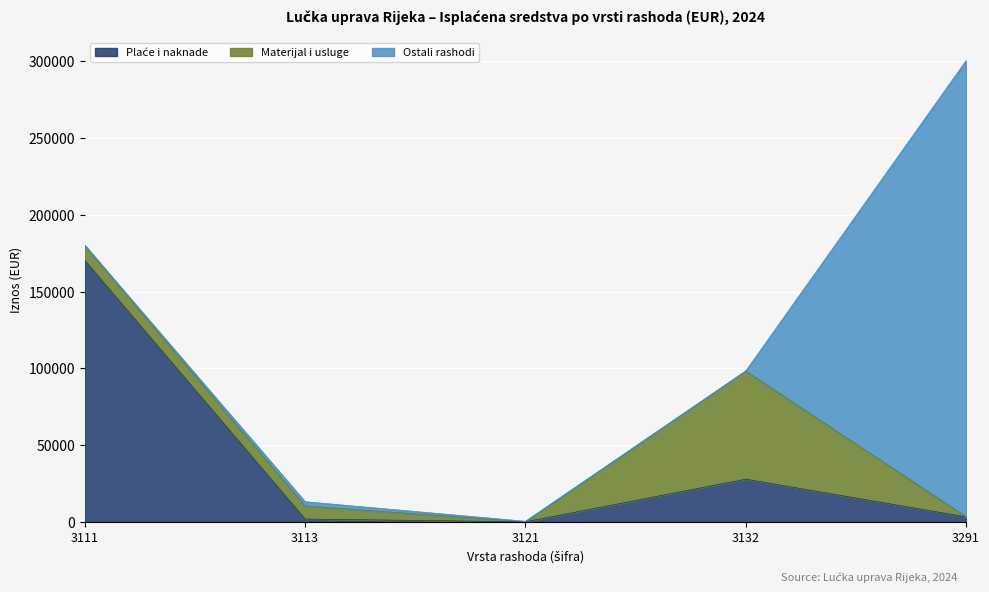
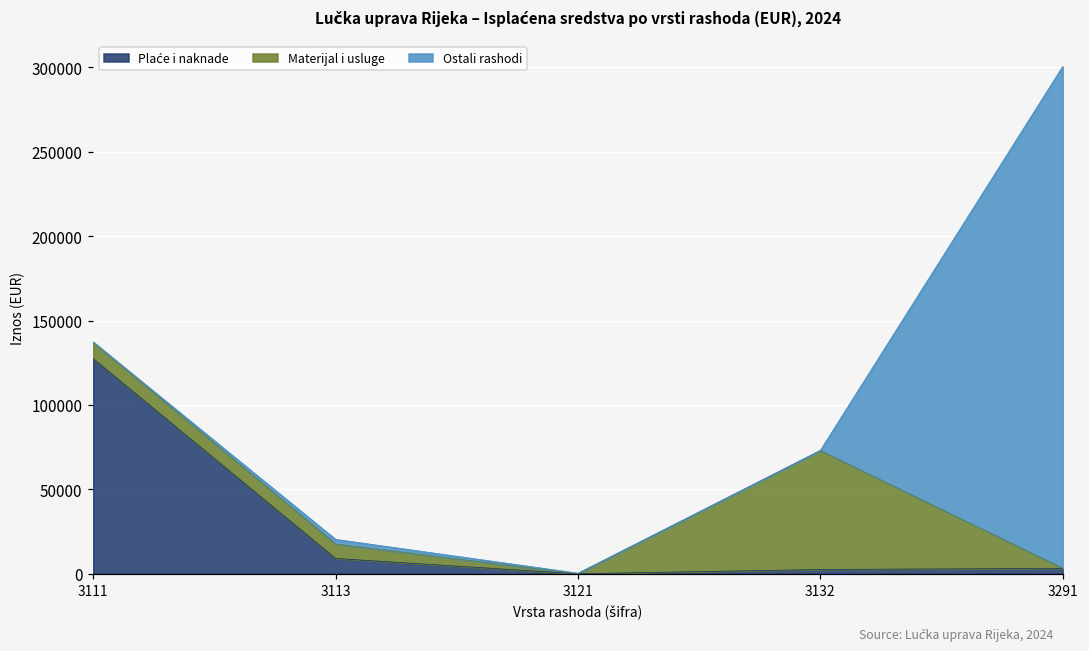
Plaće i naknade, 3111: 170000 -> 127000
Plaće i naknade, 3113: 2000 -> 9000
Plaće i naknade, 3132: 28000 -> 3000
